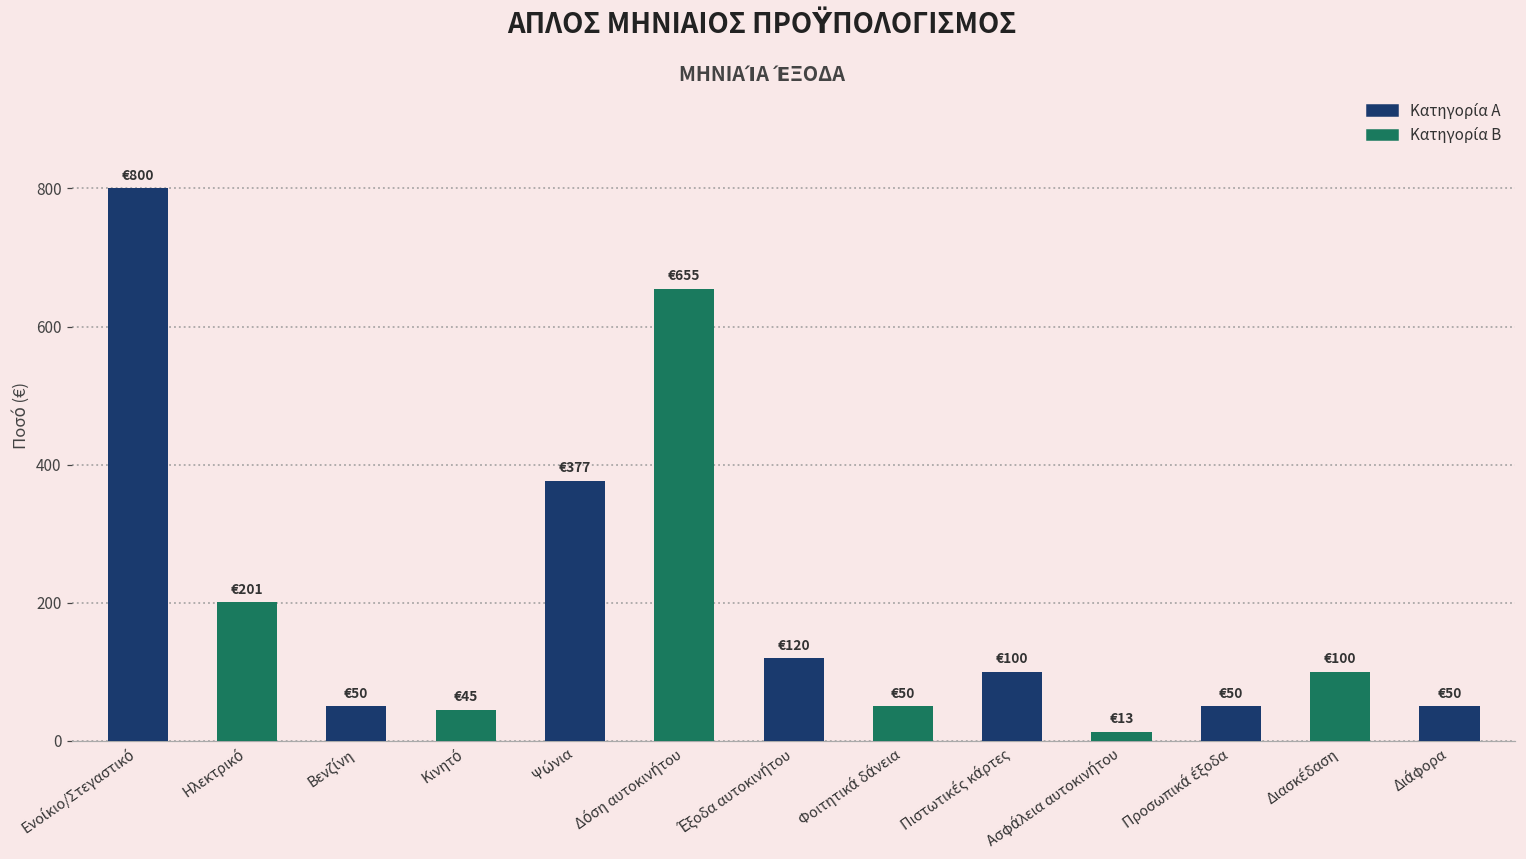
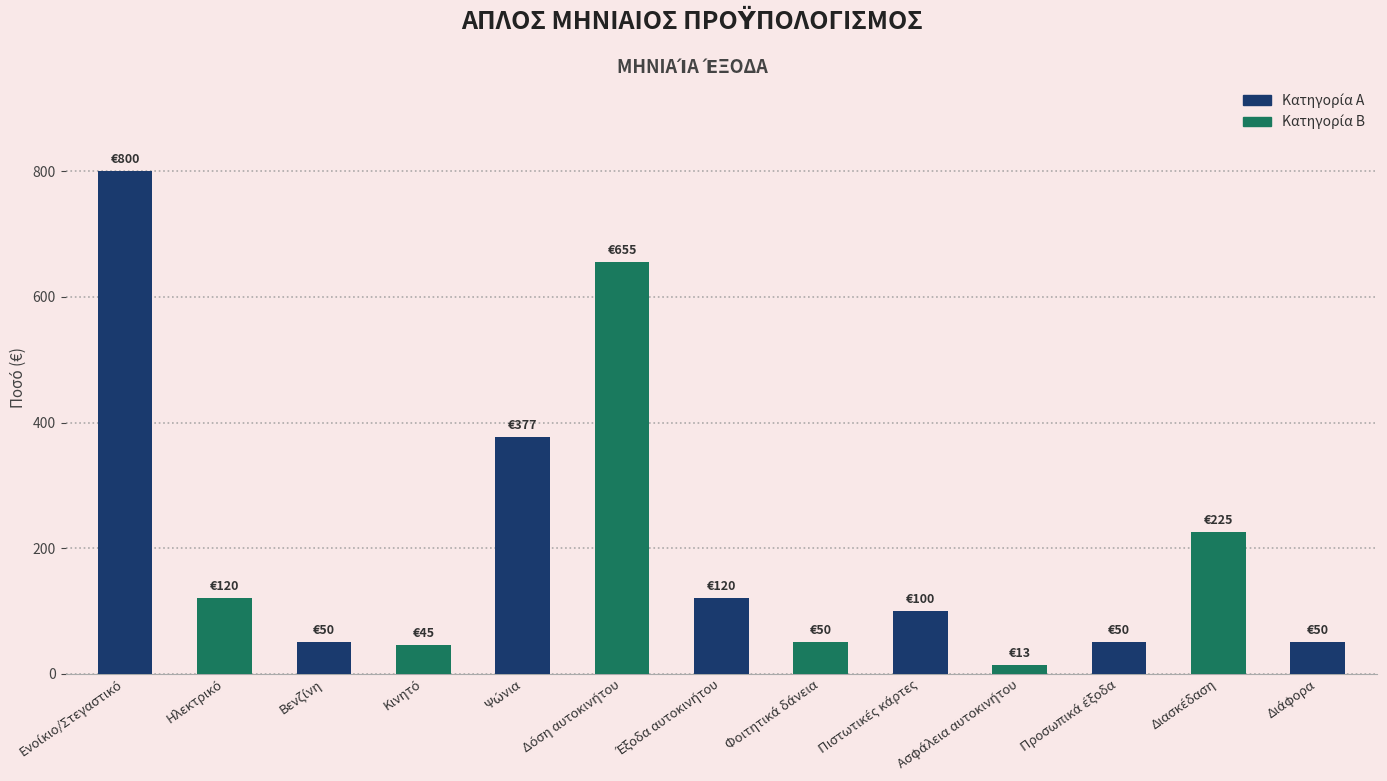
Ηλεκτρικό: €201 -> €120
Διασκέδαση: €100 -> €225
